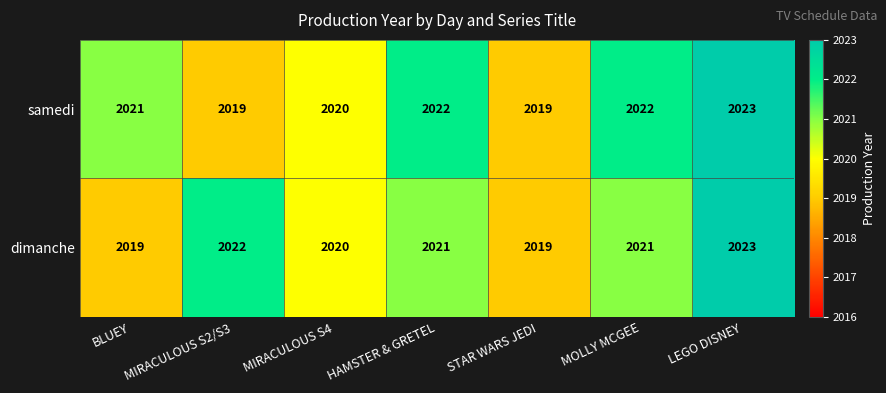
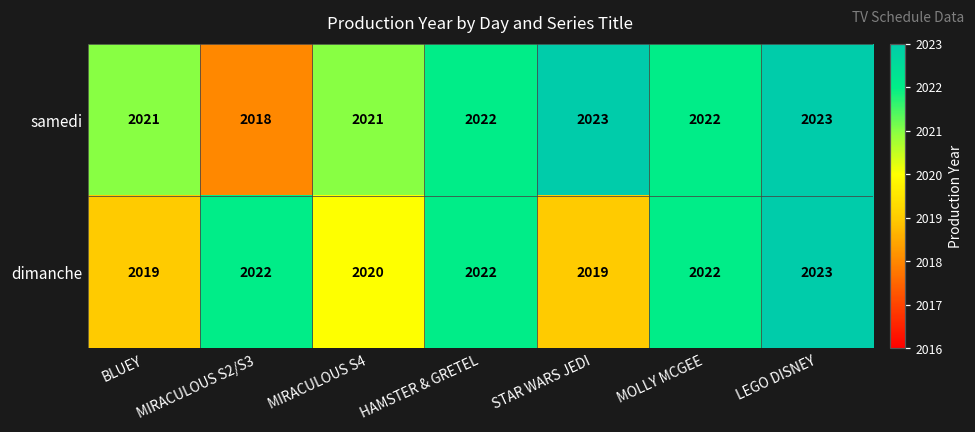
samedi, MIRACULOUS S2/S3: 2019 -> 2018
samedi, MIRACULOUS S4: 2020 -> 2021
samedi, STAR WARS JEDI: 2019 -> 2023
dimanche, HAMSTER & GRETEL: 2021 -> 2022
dimanche, MOLLY MCGEE: 2021 -> 2022
